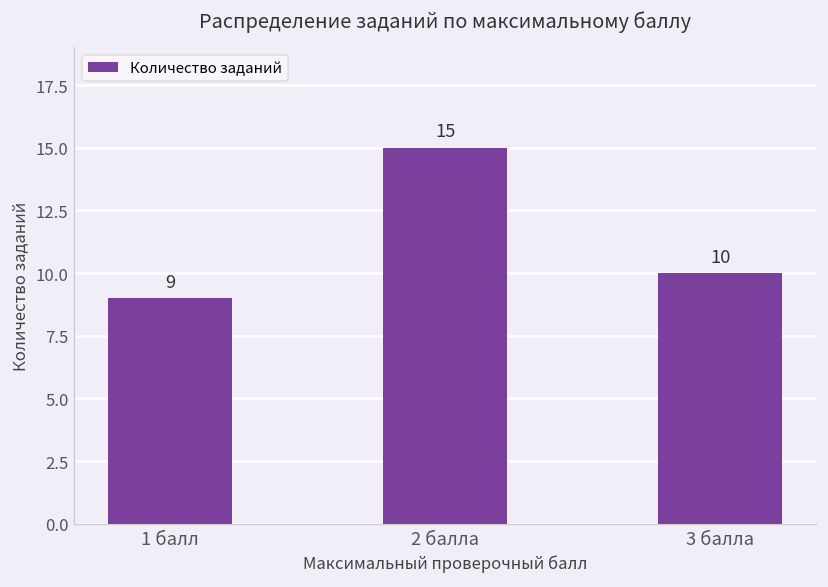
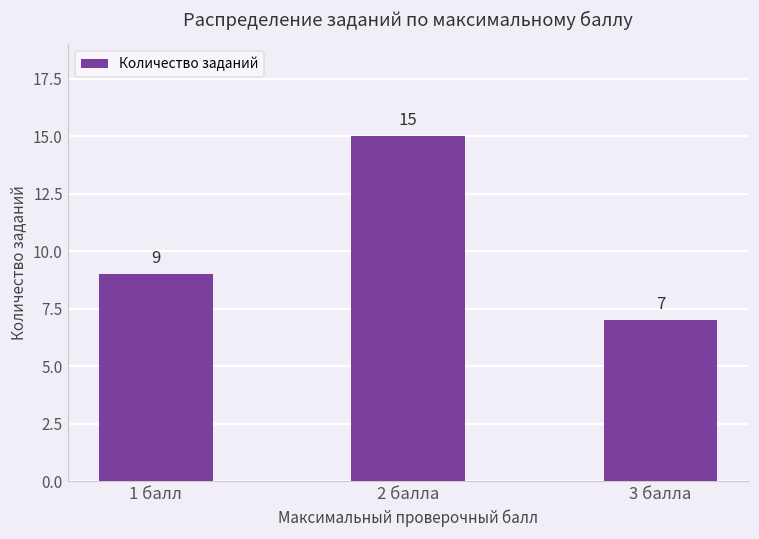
3 балла: 10 -> 7
